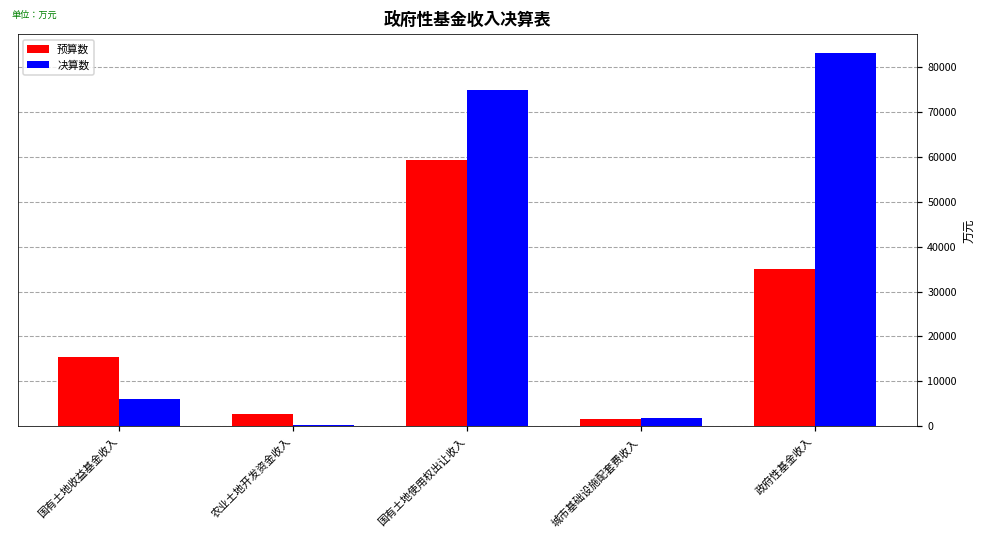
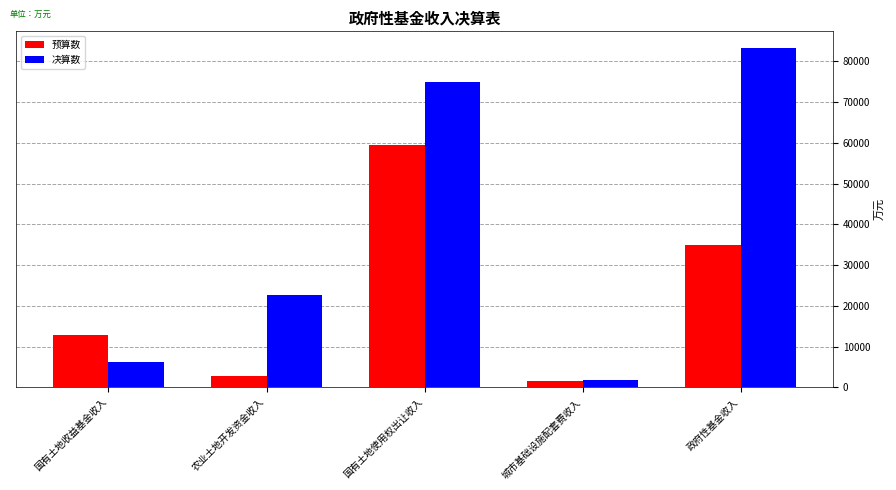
预算数, 国有土地收益基金收入: 15000 -> 13000
决算数, 农业土地开发资金收入: 0 -> 23000
